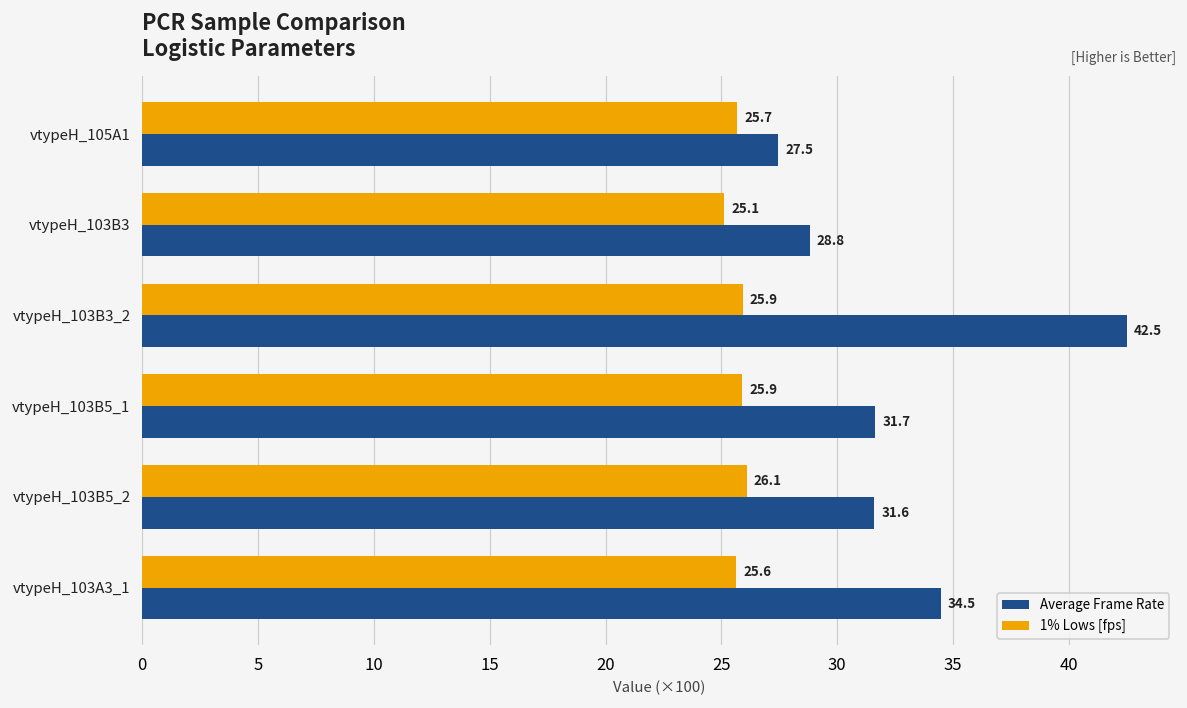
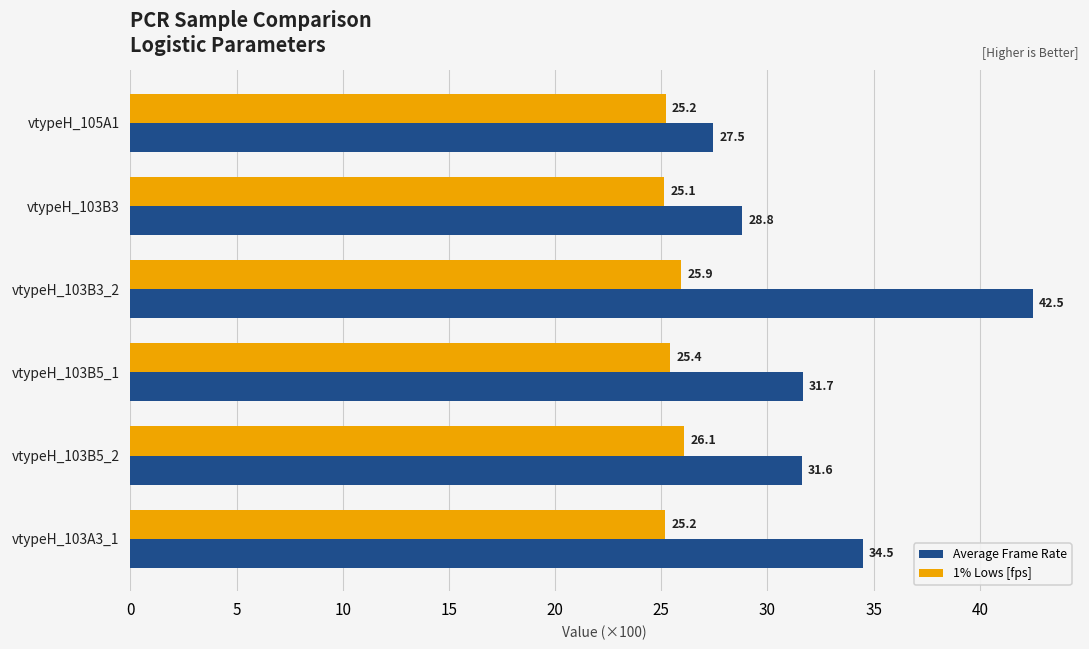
1% Lows [fps], vtypeH_105A1: 25.7 -> 25.2
1% Lows [fps], vtypeH_103B5_1: 25.9 -> 25.4
1% Lows [fps], vtypeH_103A3_1: 25.6 -> 25.2
